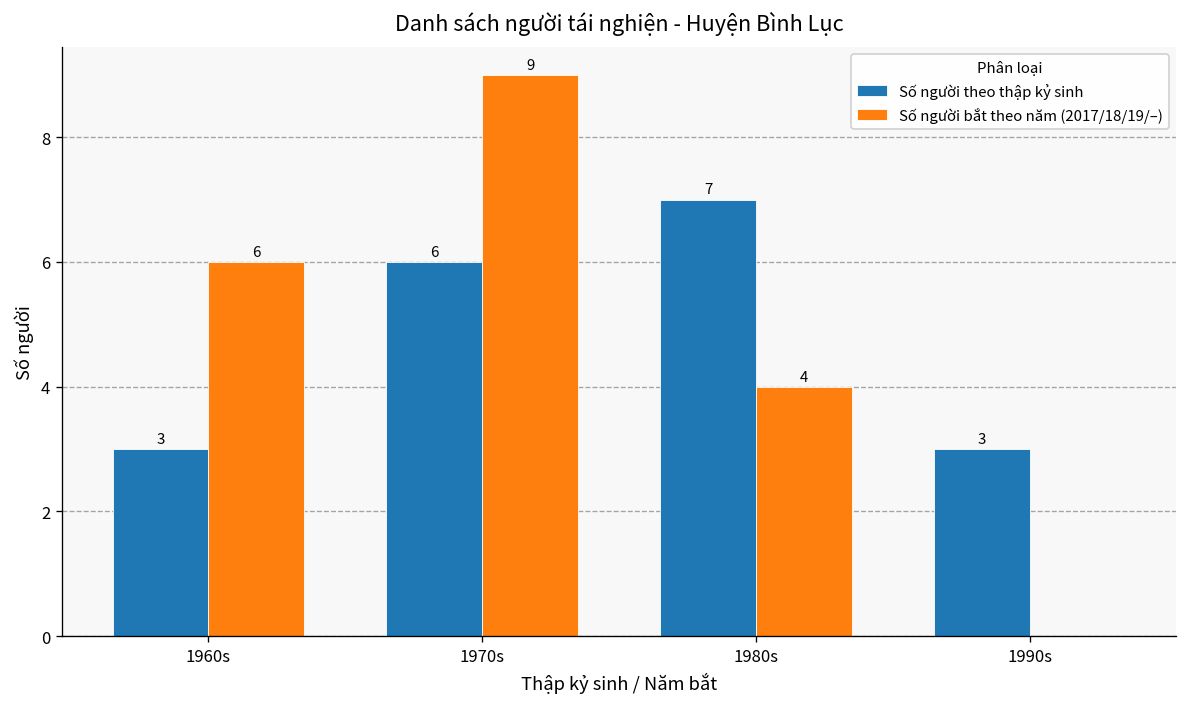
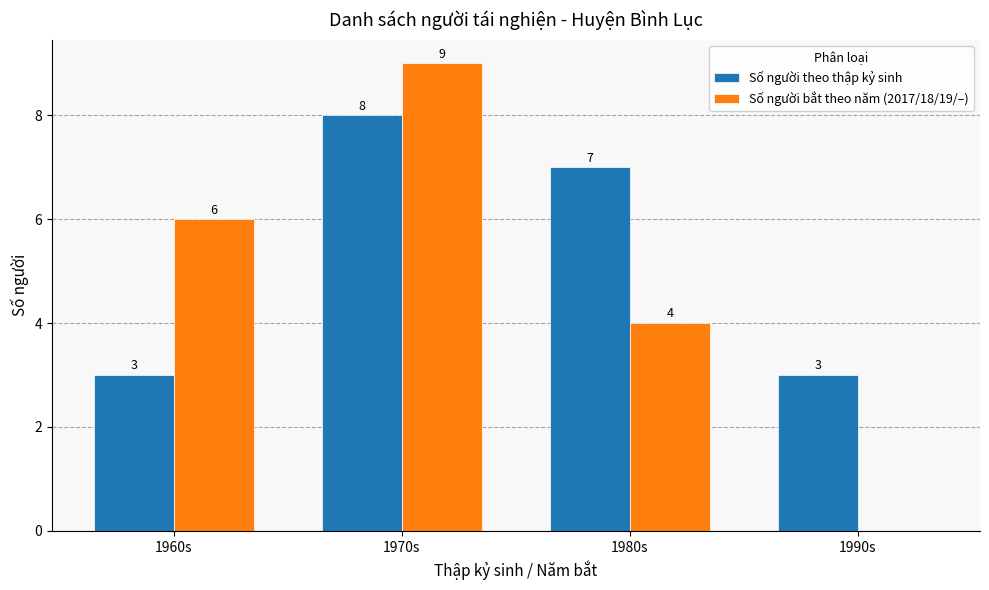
Số người theo thập kỷ sinh, 1970s: 6 -> 8
